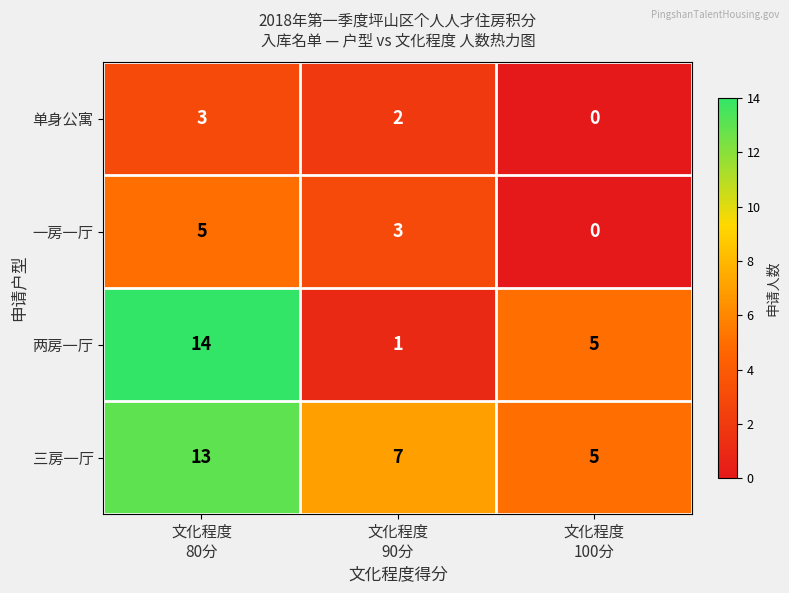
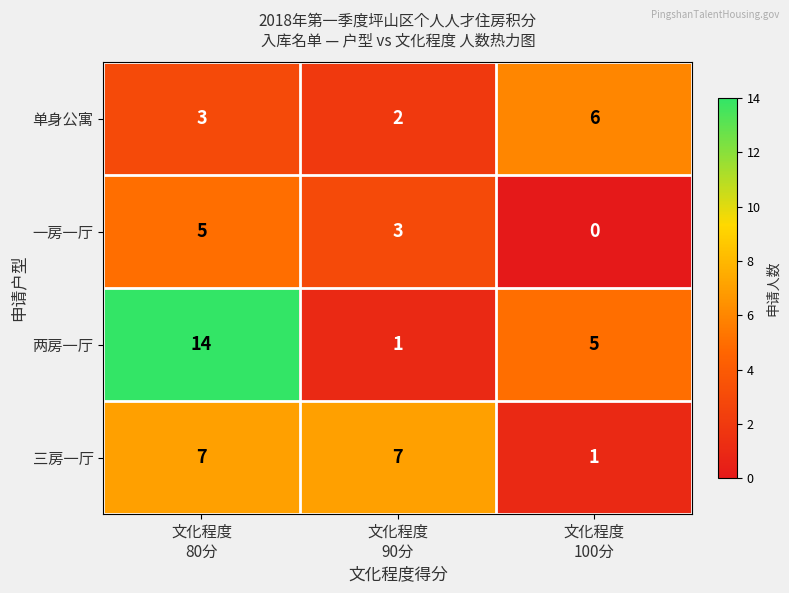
单身公寓, 文化程度 100分: 0 -> 6
三房一厅, 文化程度 80分: 13 -> 7
三房一厅, 文化程度 100分: 5 -> 1
